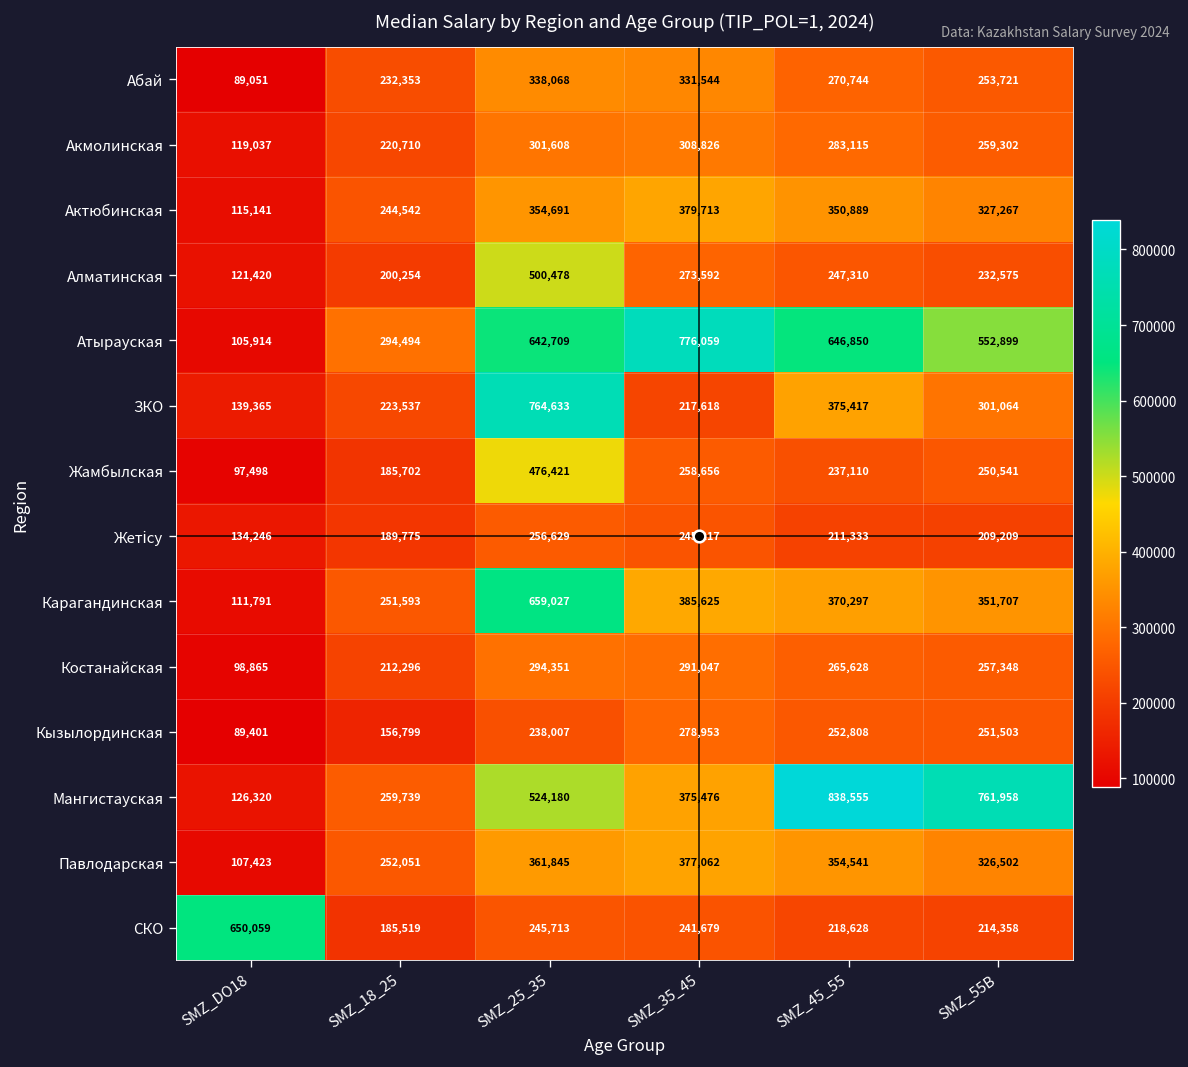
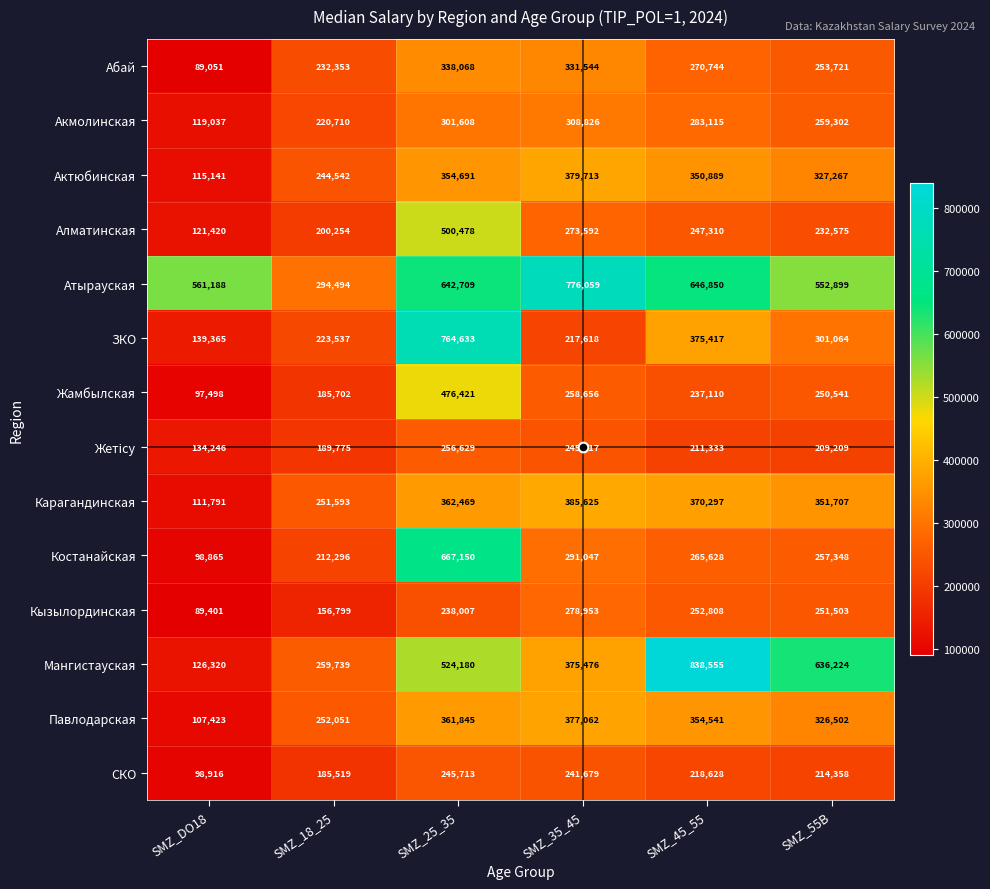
Атырауская, SMZ_DO18: 105,914 -> 561,188
Карагандинская, SMZ_25_35: 659,027 -> 362,469
Костанайская, SMZ_25_35: 294,351 -> 667,150
Мангистауская, SMZ_55B: 761,958 -> 636,224
СКО, SMZ_DO18: 650,059 -> 98,916
